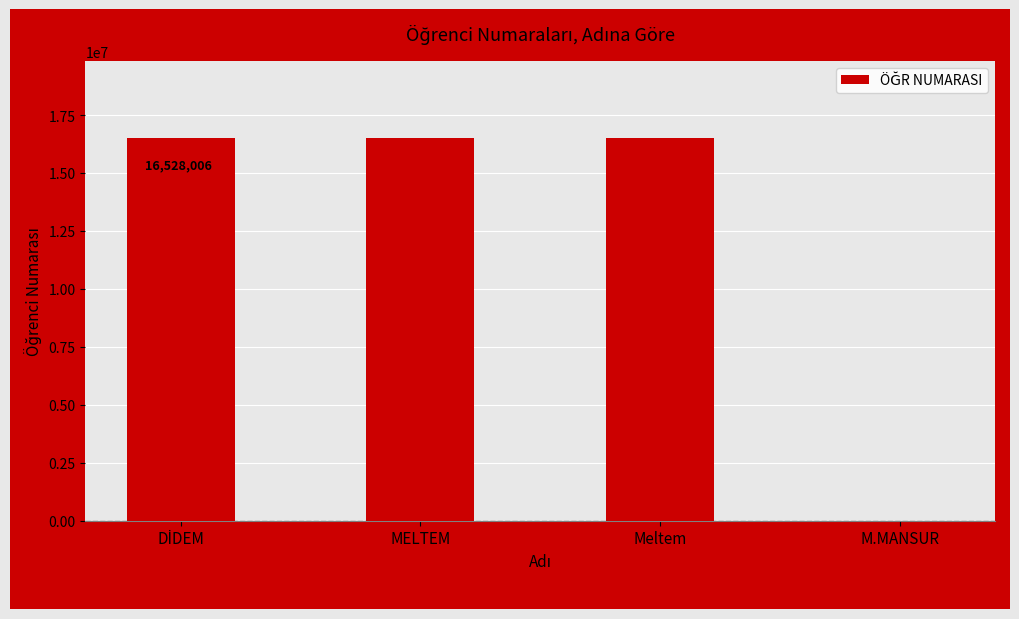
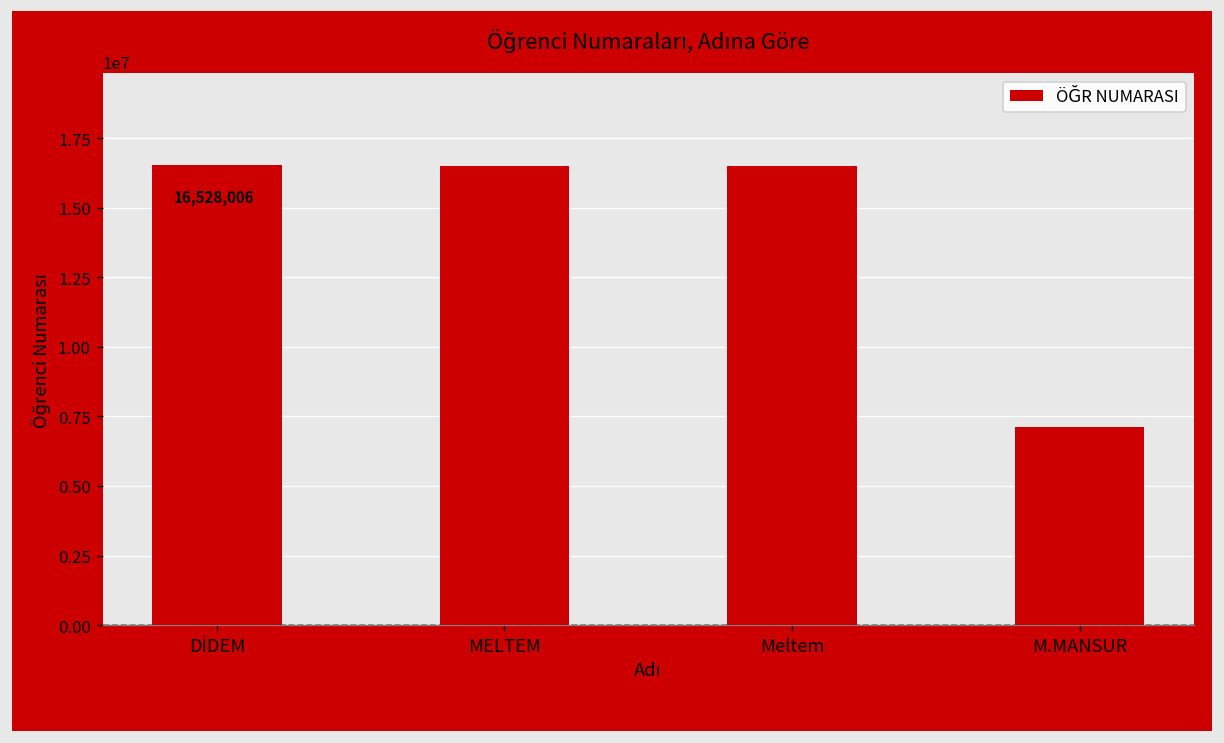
M.MANSUR: 0 -> 7100000
